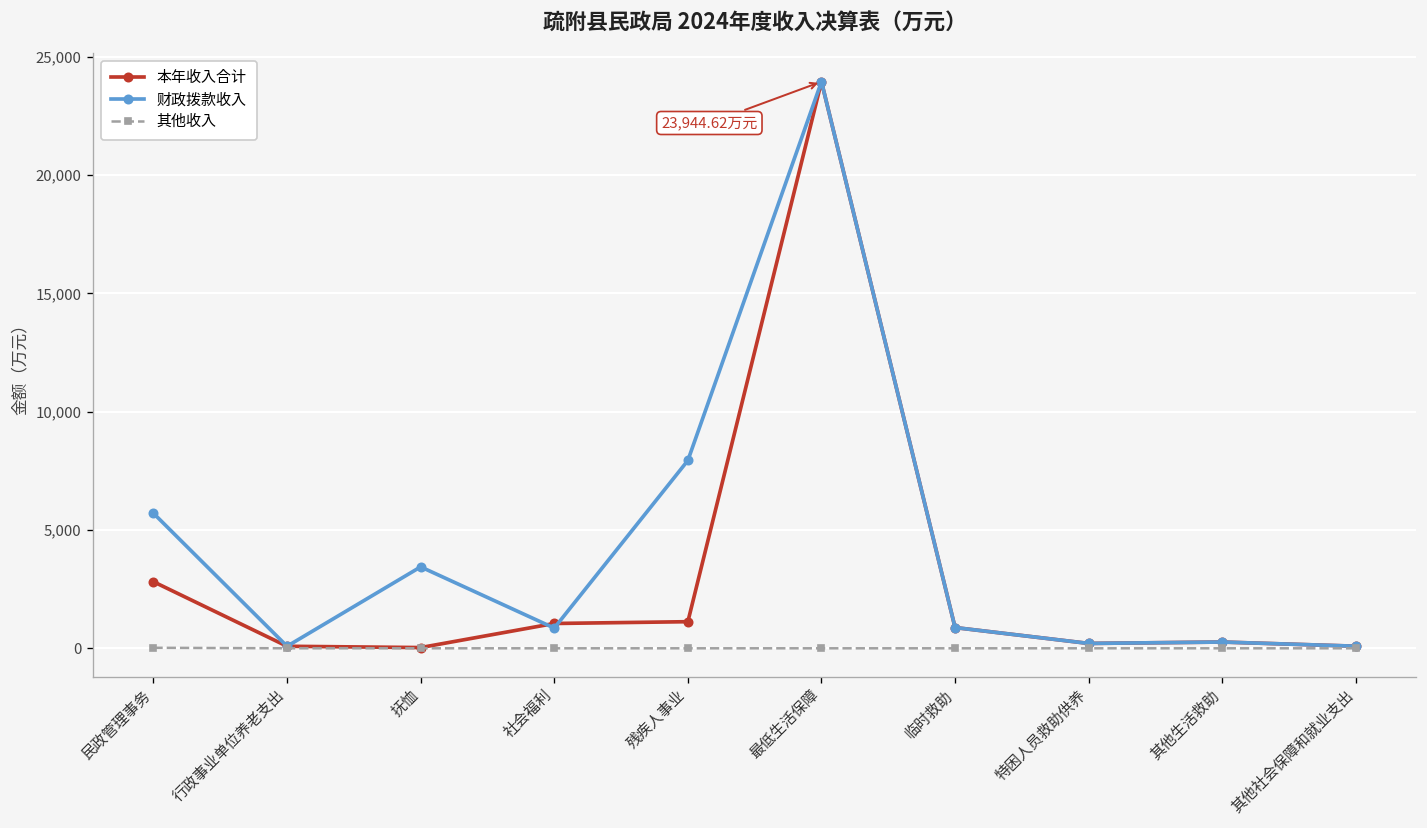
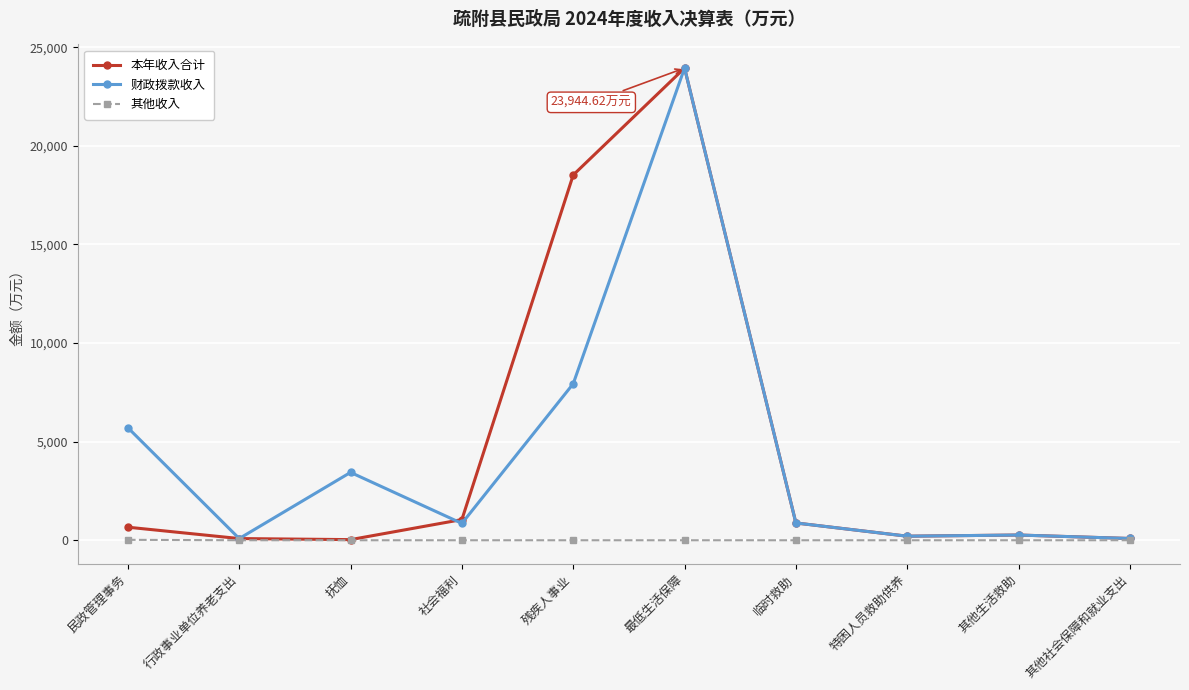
本年收入合计, 民政管理事务: 2,800 -> 700
本年收入合计, 残疾人事业: 1,100 -> 18,500
